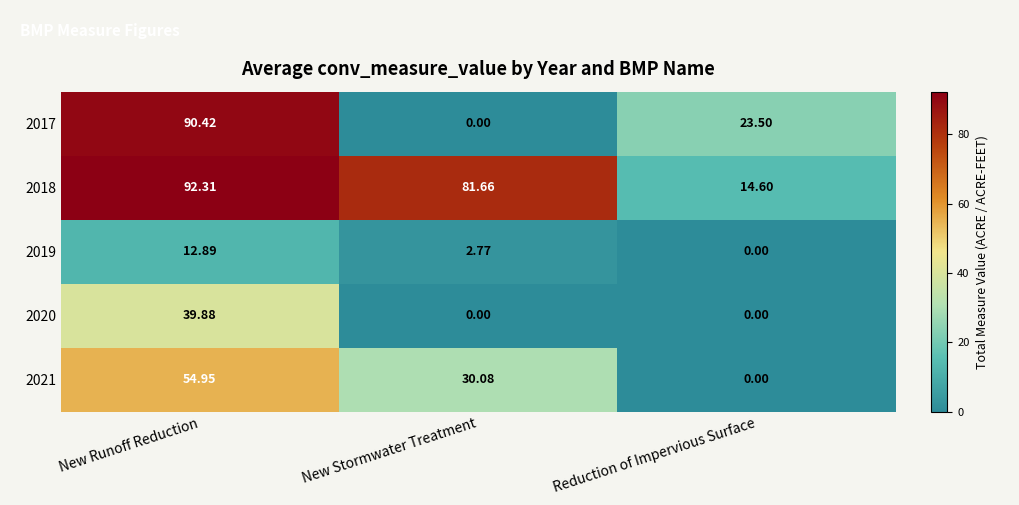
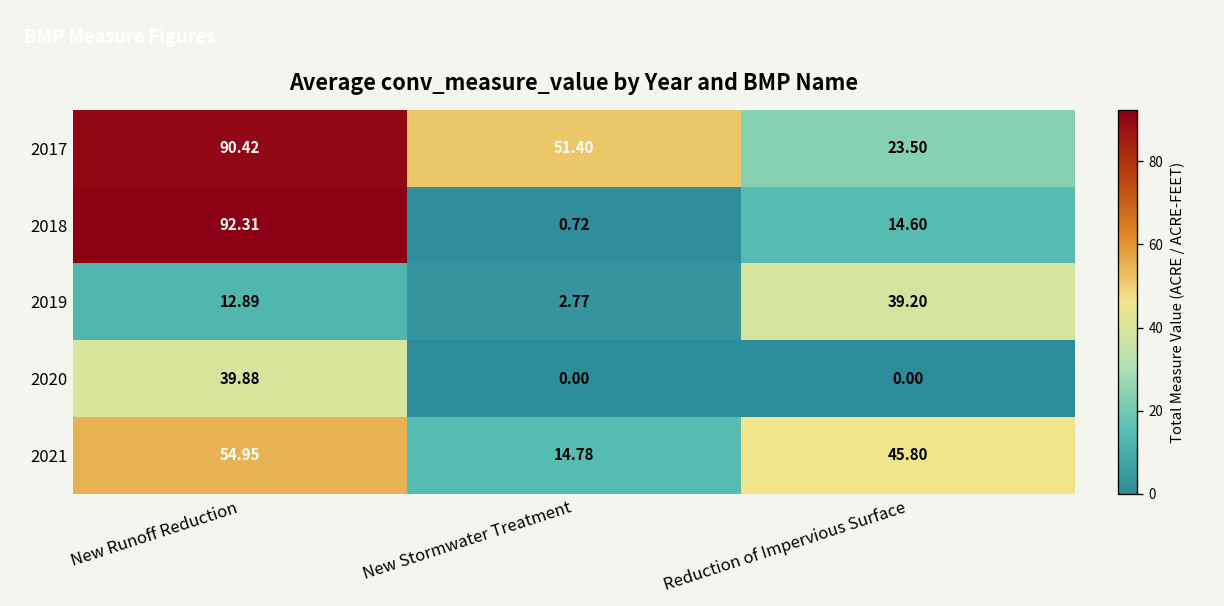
2017, New Stormwater Treatment: 0.00 -> 51.40
2018, New Stormwater Treatment: 81.66 -> 0.72
2019, Reduction of Impervious Surface: 0.00 -> 39.20
2021, New Stormwater Treatment: 30.08 -> 14.78
2021, Reduction of Impervious Surface: 0.00 -> 45.80
